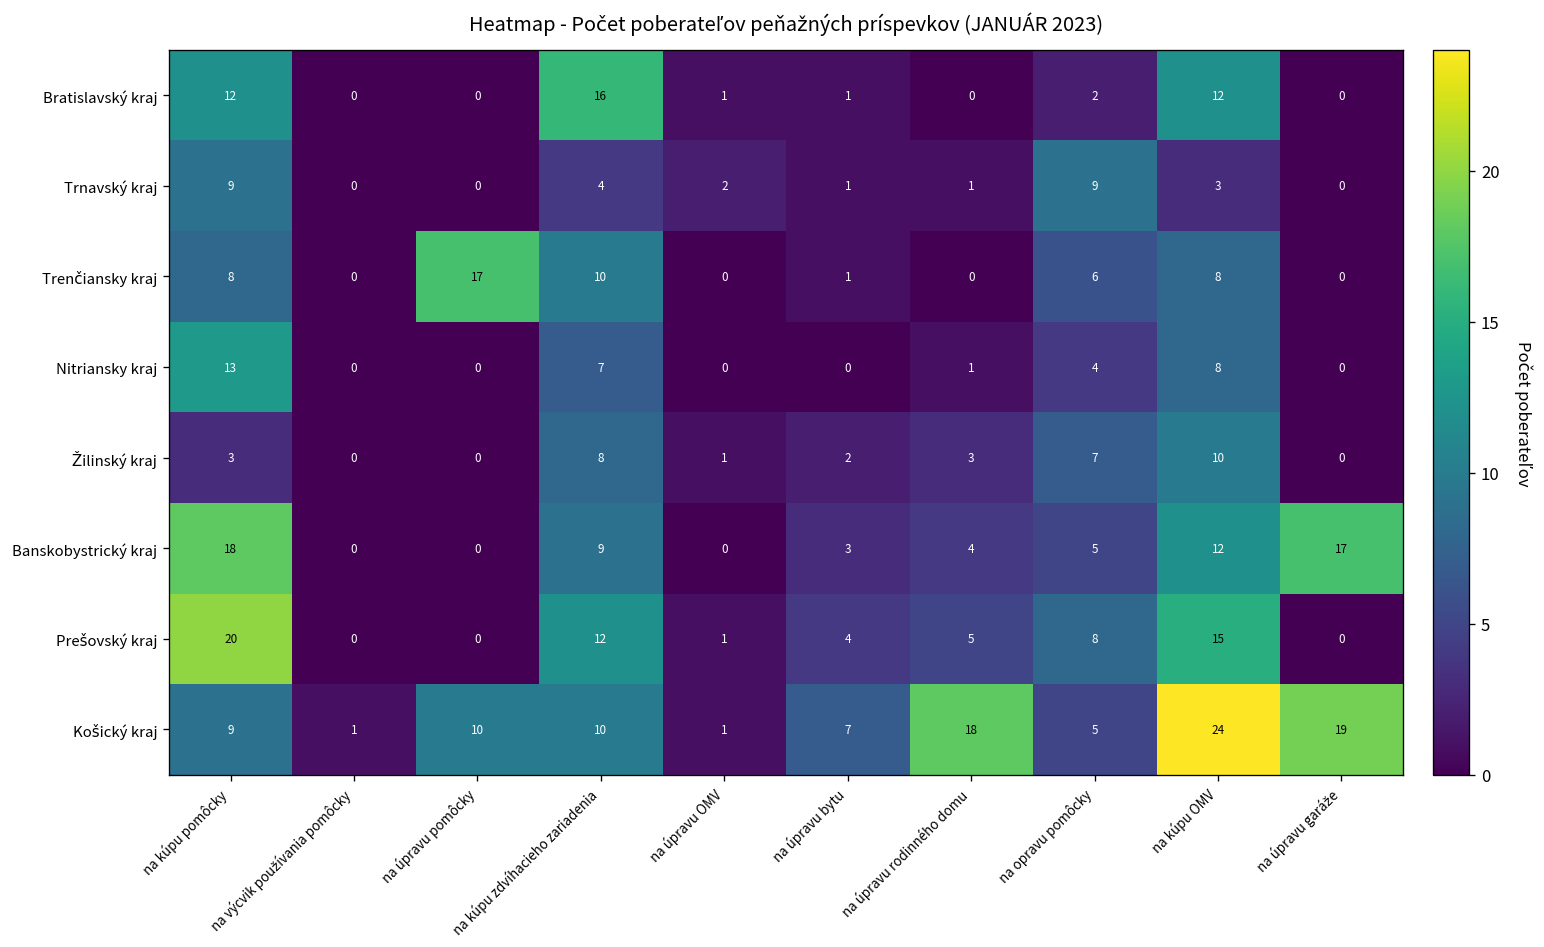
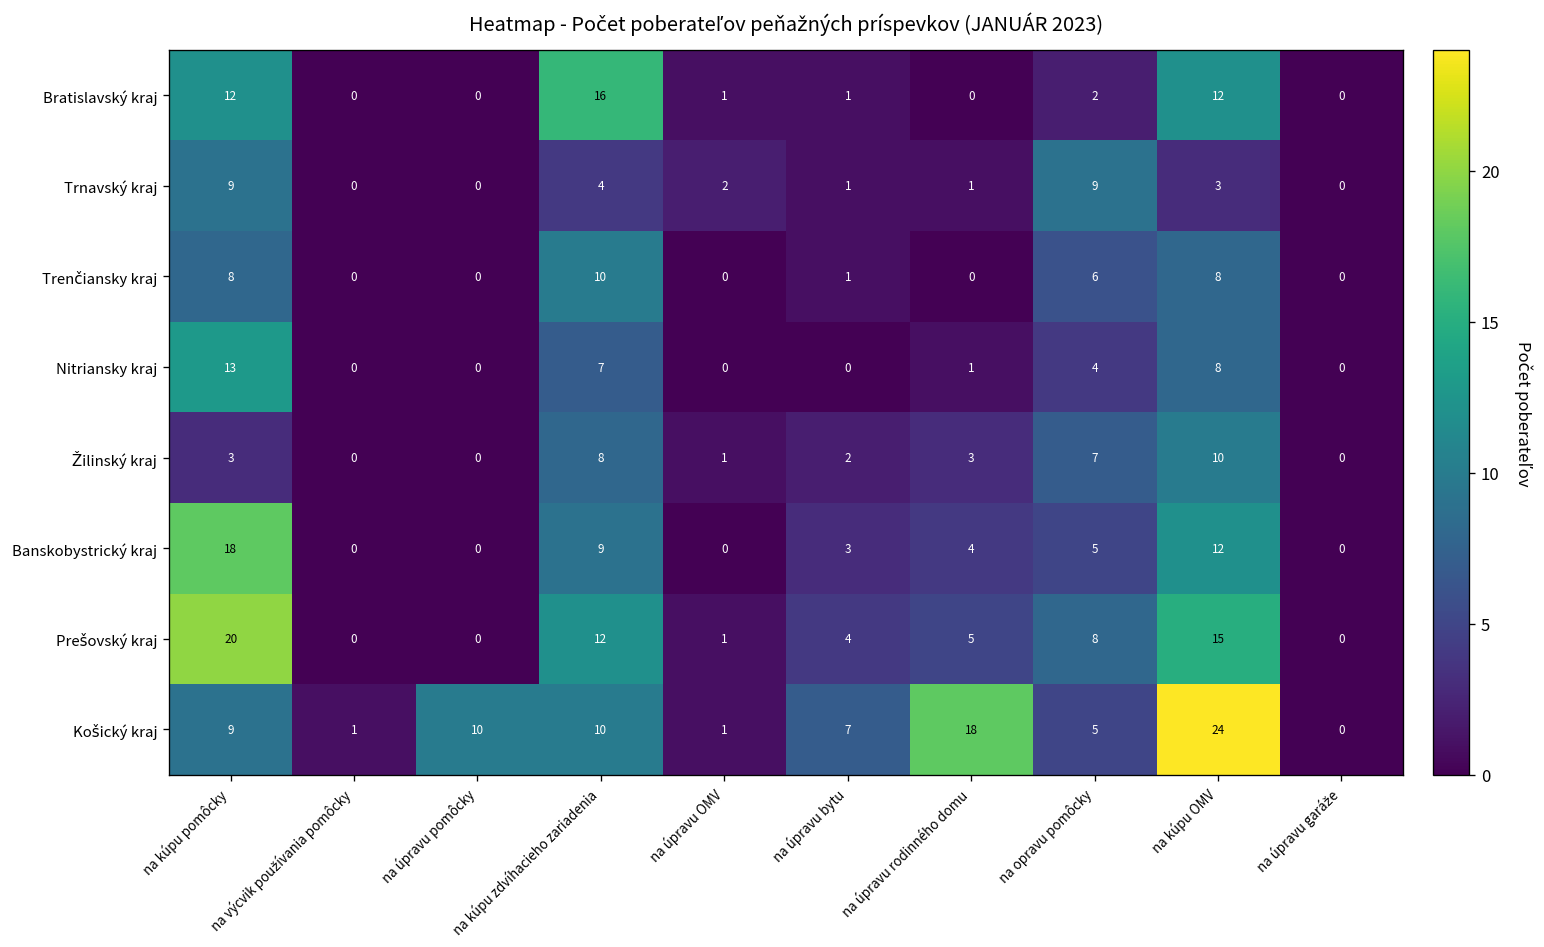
Trenčiansky kraj, na úpravu pomôcky: 17 -> 0
Banskobystrický kraj, na úpravu garáže: 17 -> 0
Košický kraj, na úpravu garáže: 19 -> 0
